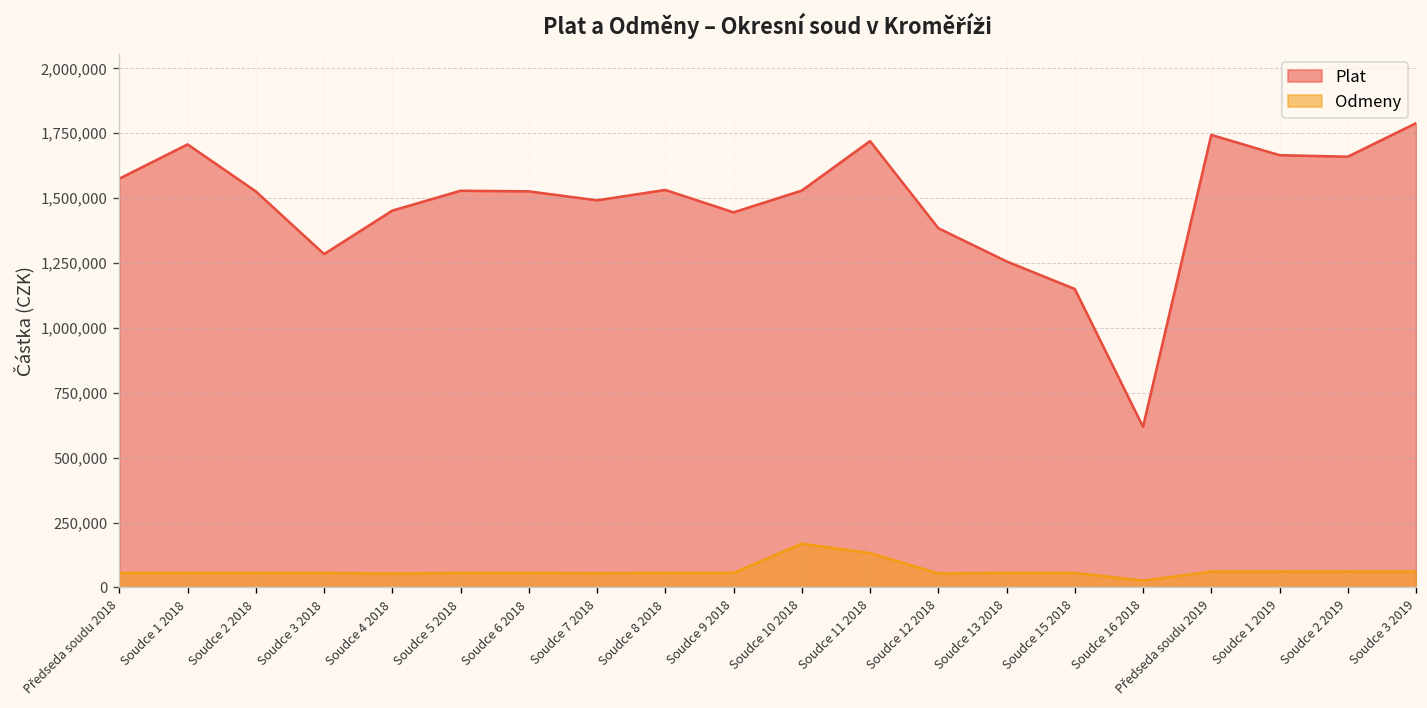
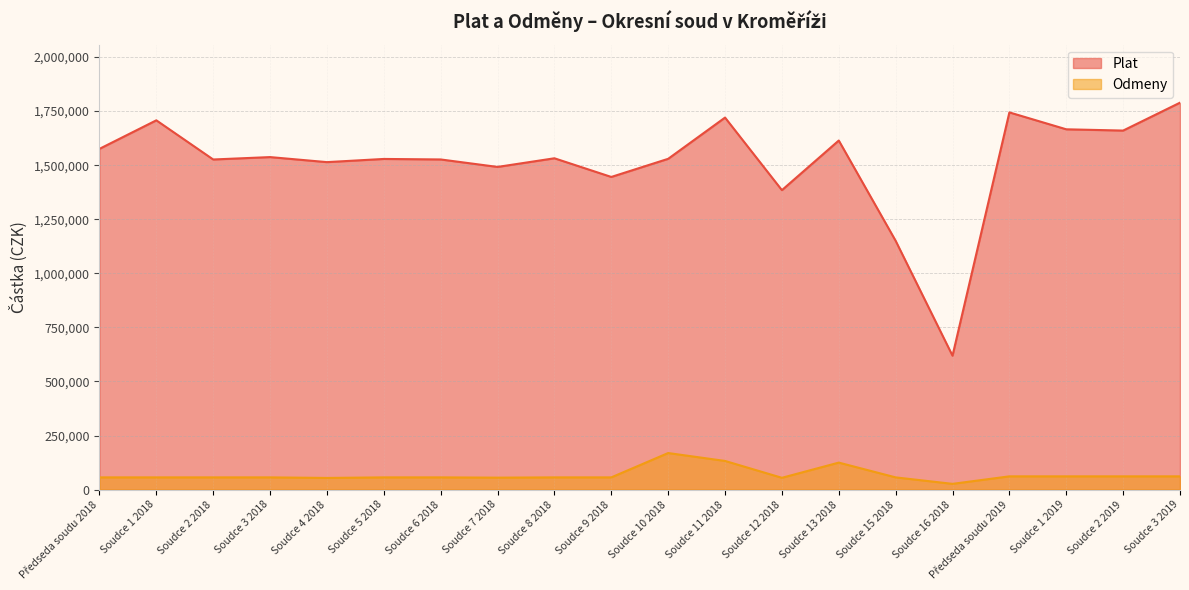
Plat, Soudce 3 2018: 1,280,000 -> 1,540,000
Plat, Soudce 4 2018: 1,450,000 -> 1,510,000
Plat, Soudce 13 2018: 1,260,000 -> 1,610,000
Odmeny, Soudce 13 2018: 60,000 -> 120,000
